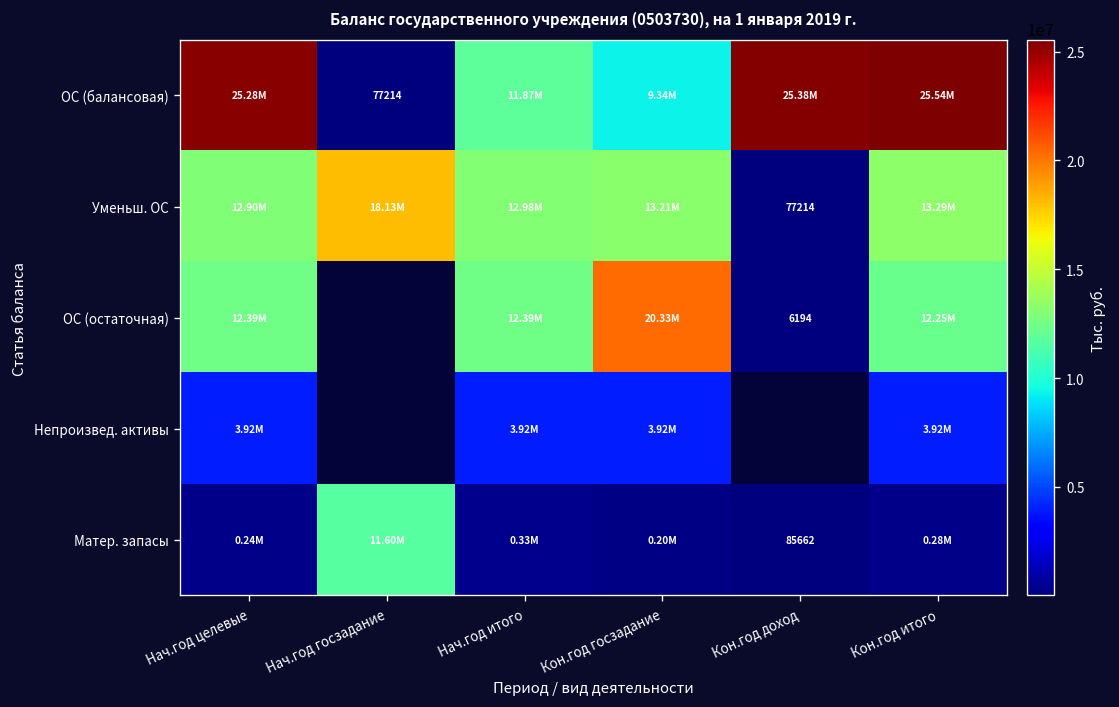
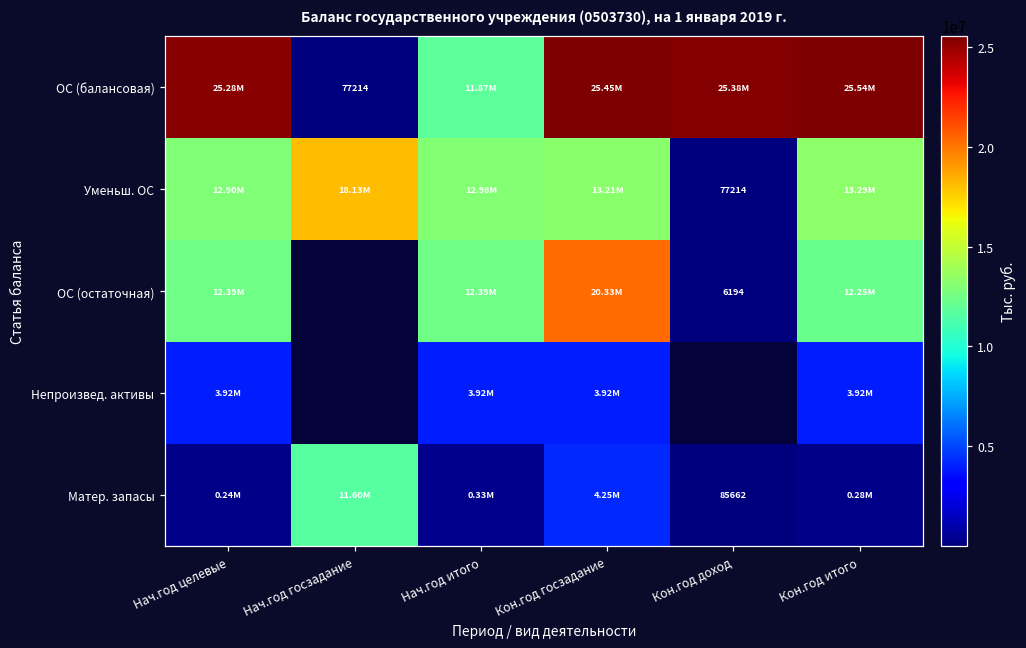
ОС (балансовая), Кон.год госзадание: 9.34M -> 25.45M
Матер. запасы, Кон.год госзадание: 0.20M -> 4.25M
